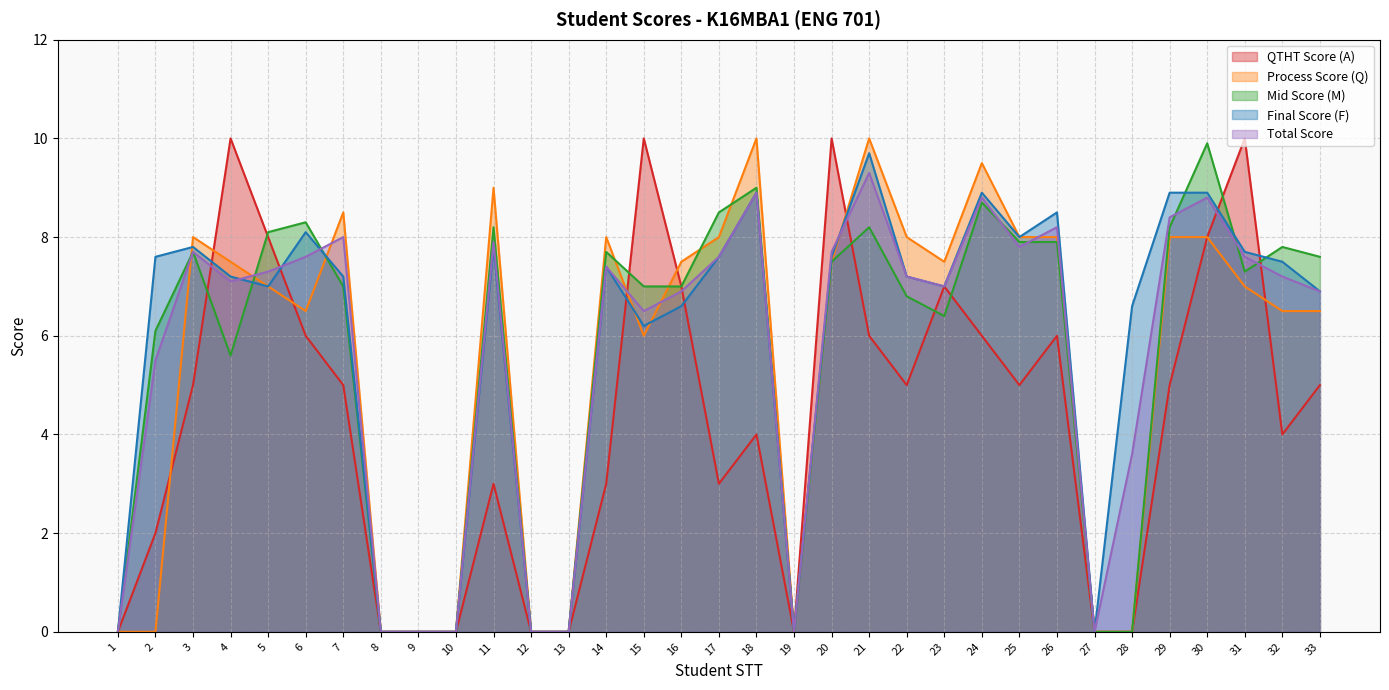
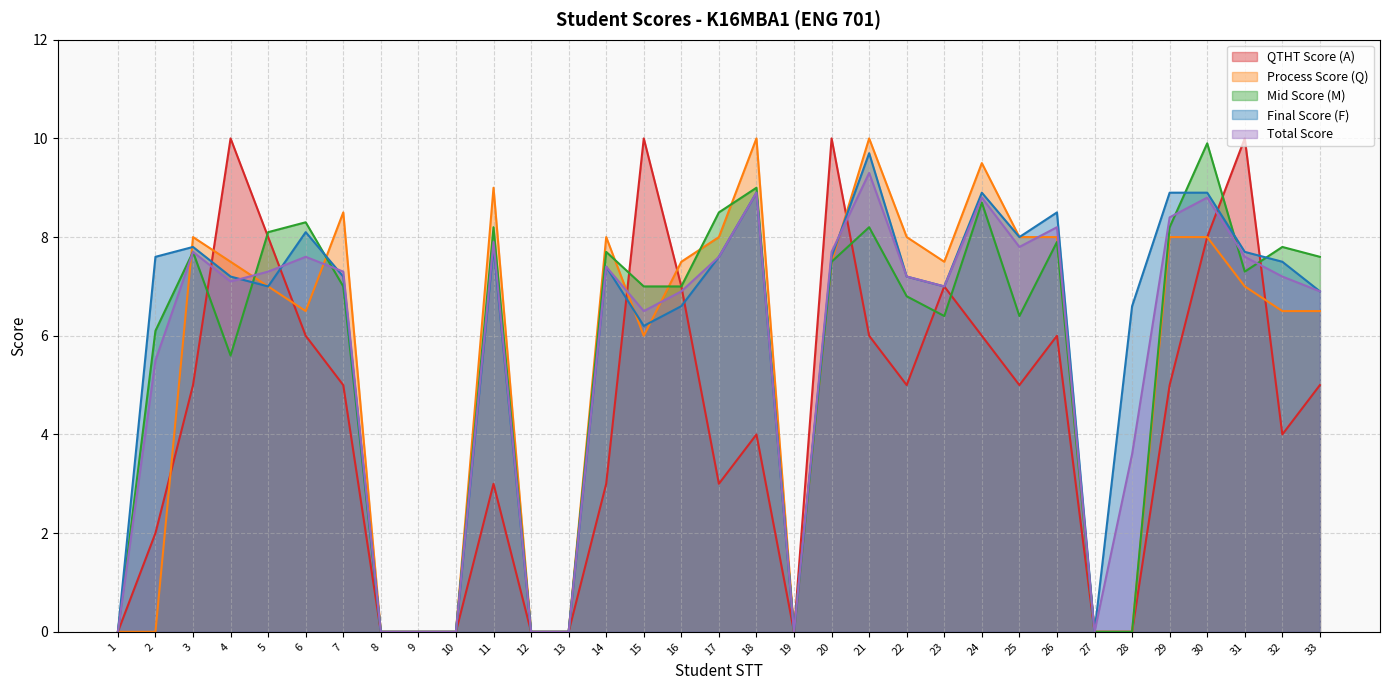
Total Score, 7: 8.0 -> 7.3
Mid Score (M), 25: 7.9 -> 6.4
